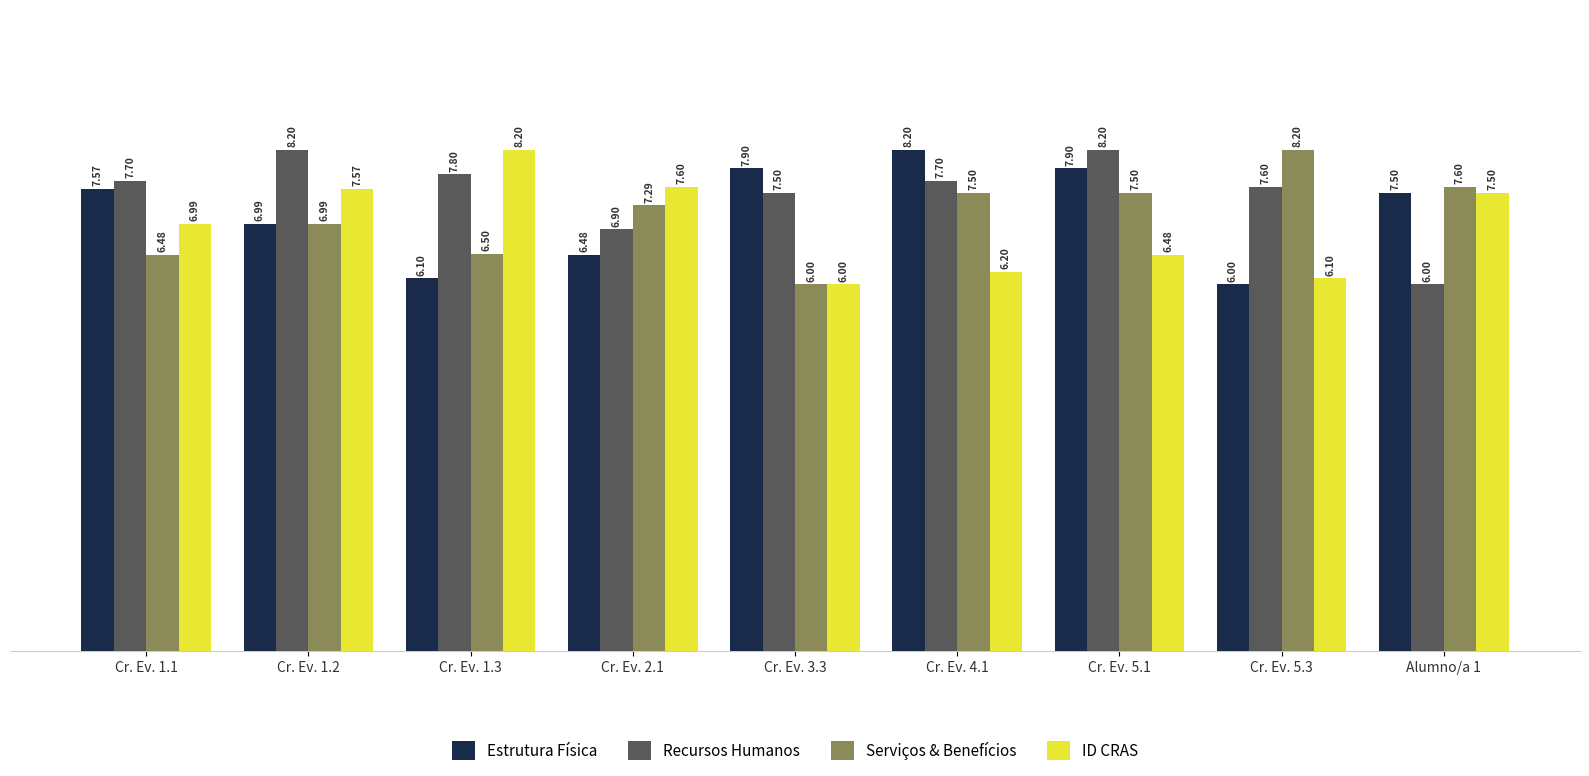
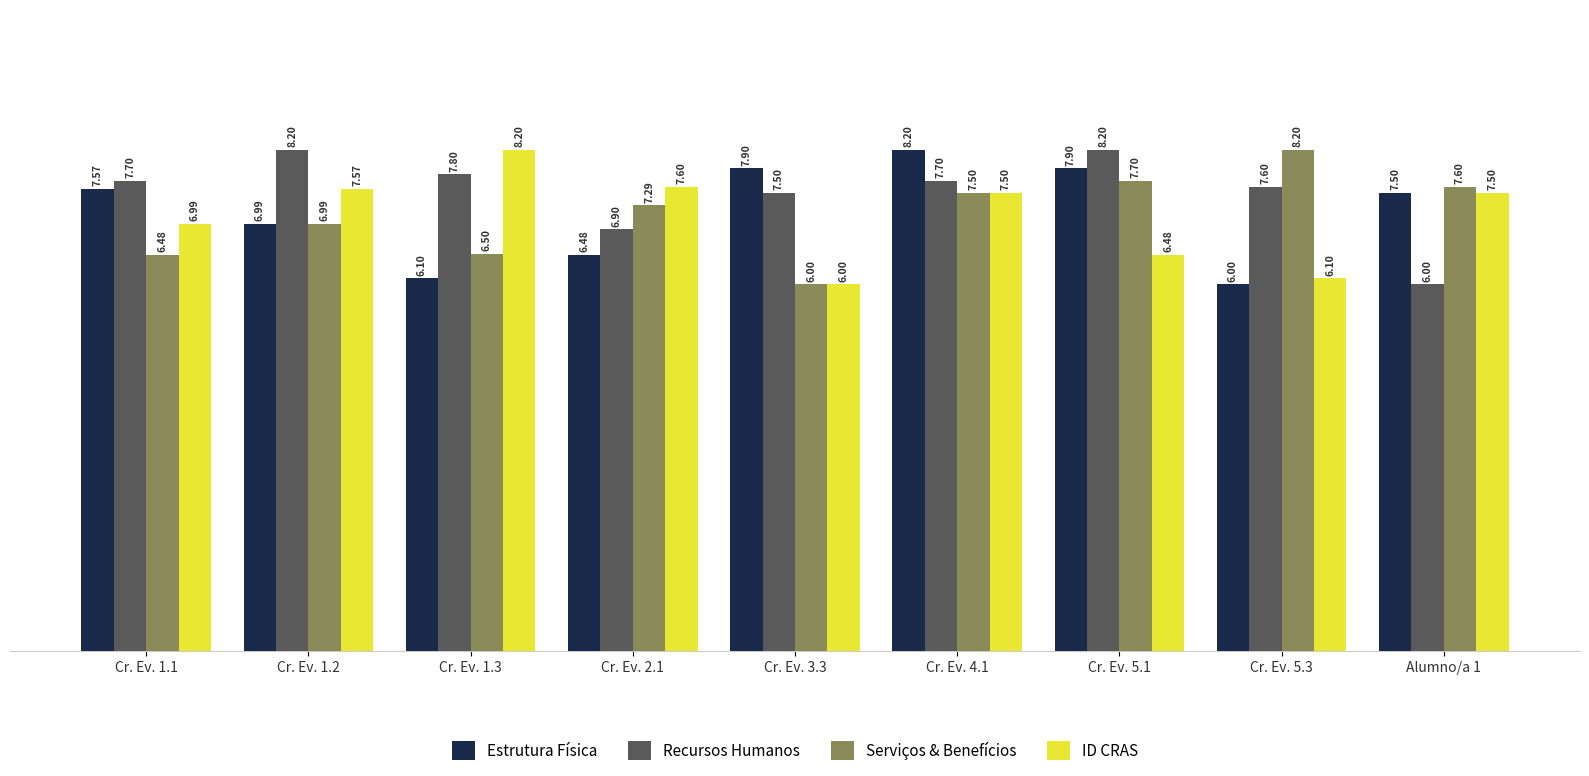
ID CRAS, Cr. Ev. 4.1: 6.20 -> 7.50
Serviços & Benefícios, Cr. Ev. 5.1: 7.50 -> 7.70
